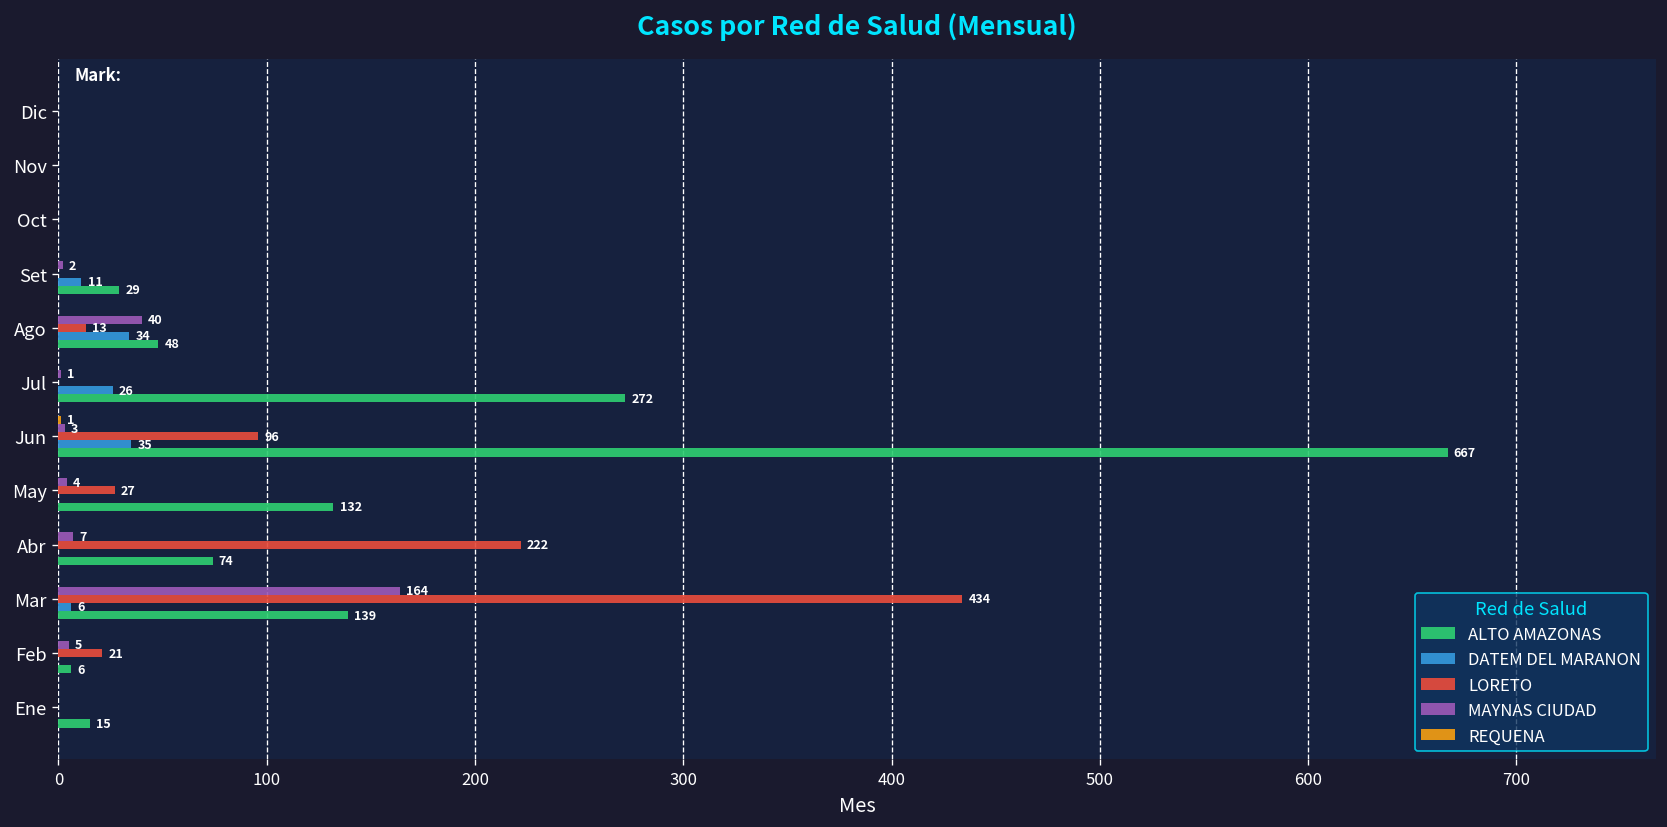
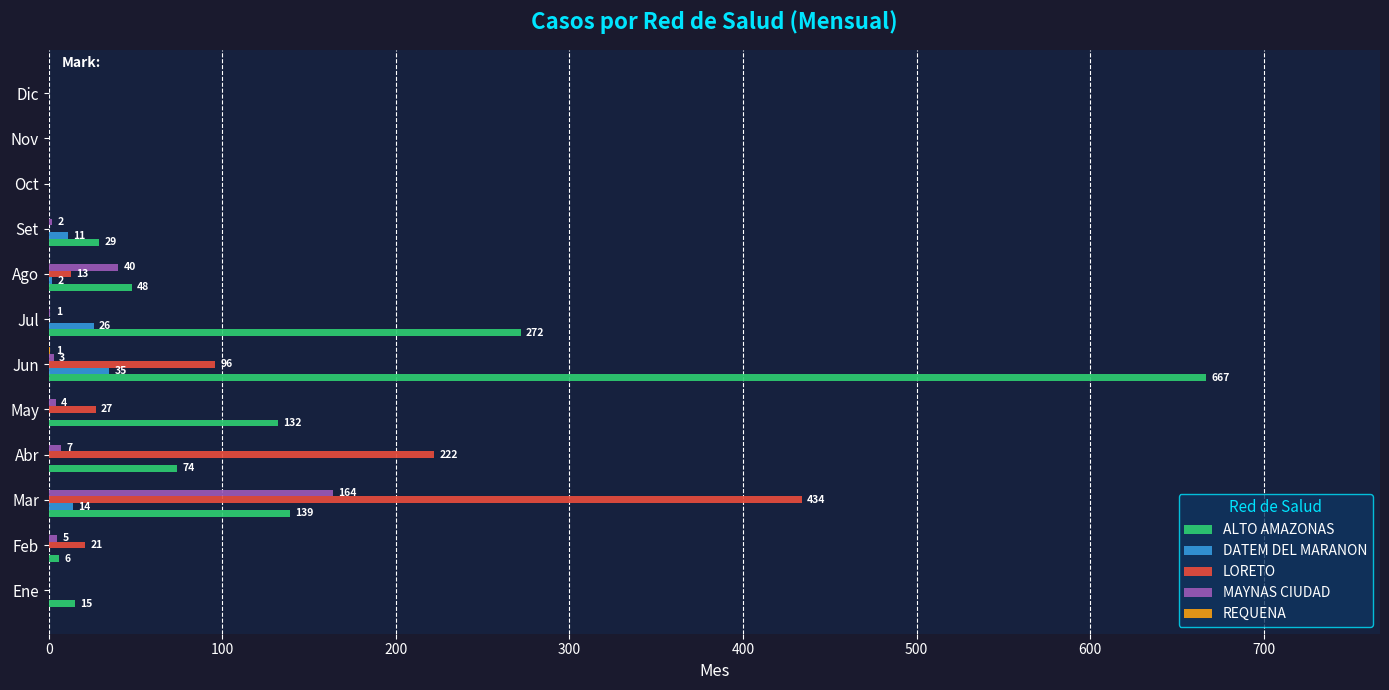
DATEM DEL MARANON, Ago: 34 -> 2
DATEM DEL MARANON, Mar: 6 -> 14
